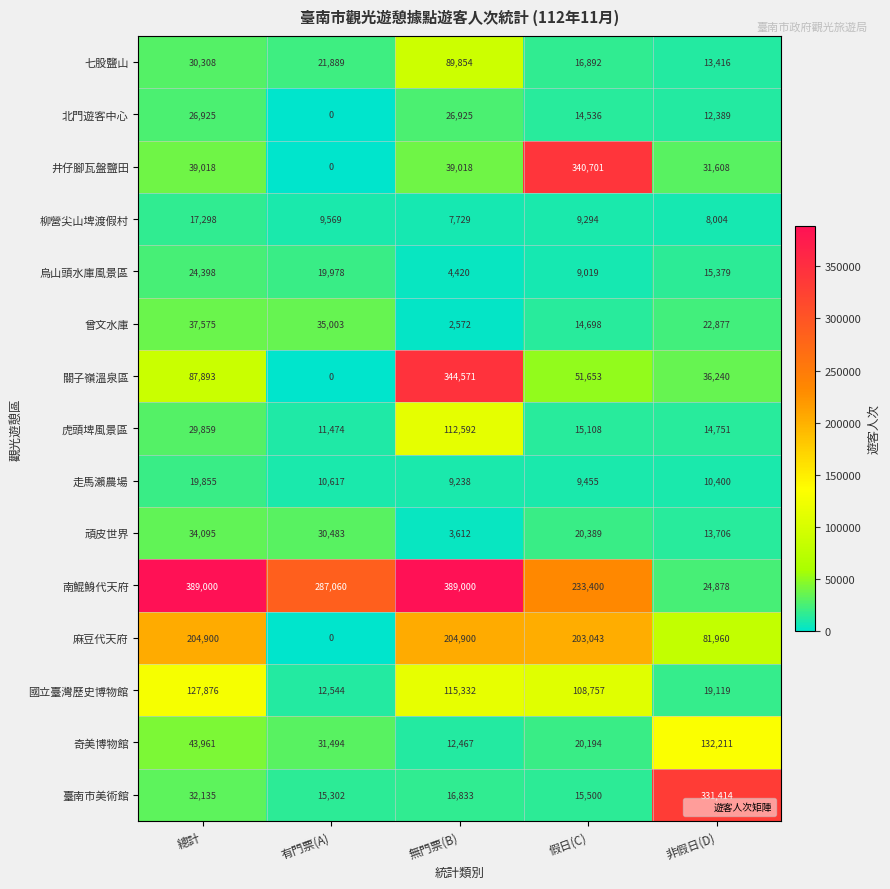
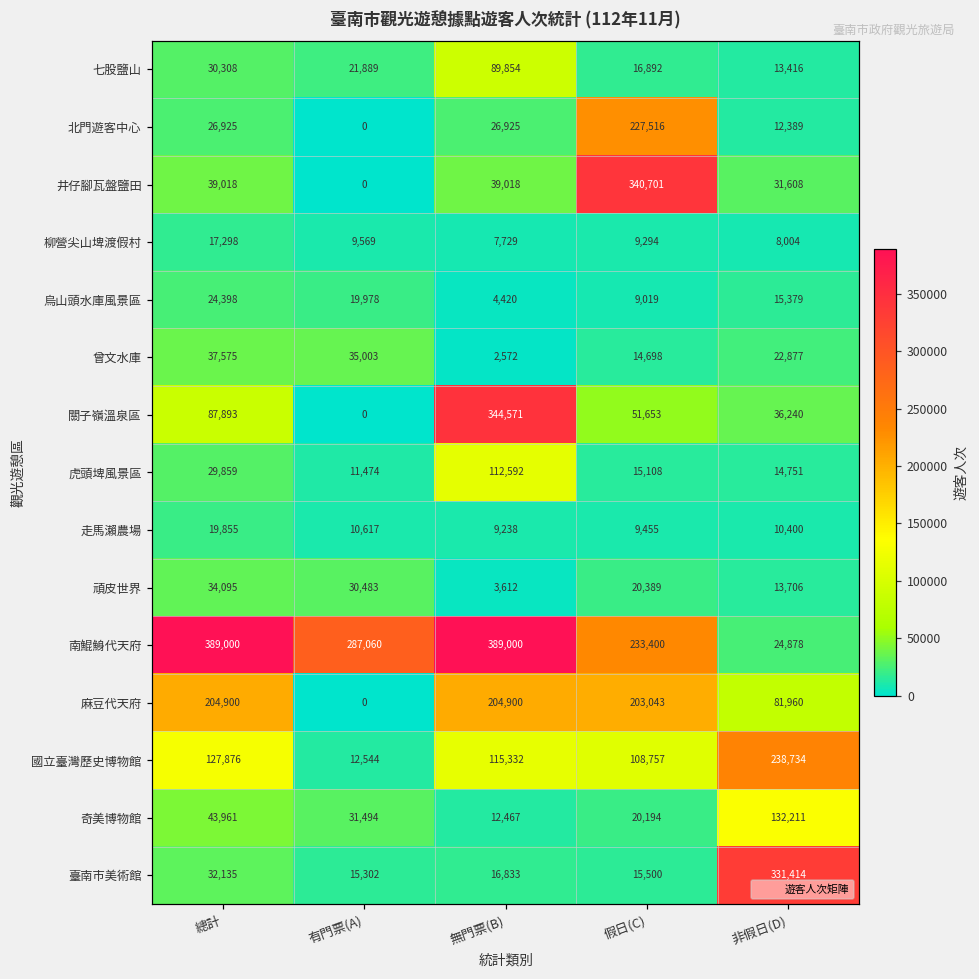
北門遊客中心, 假日(C): 14,536 -> 227,516
國立臺灣歷史博物館, 非假日(D): 19,119 -> 238,734
